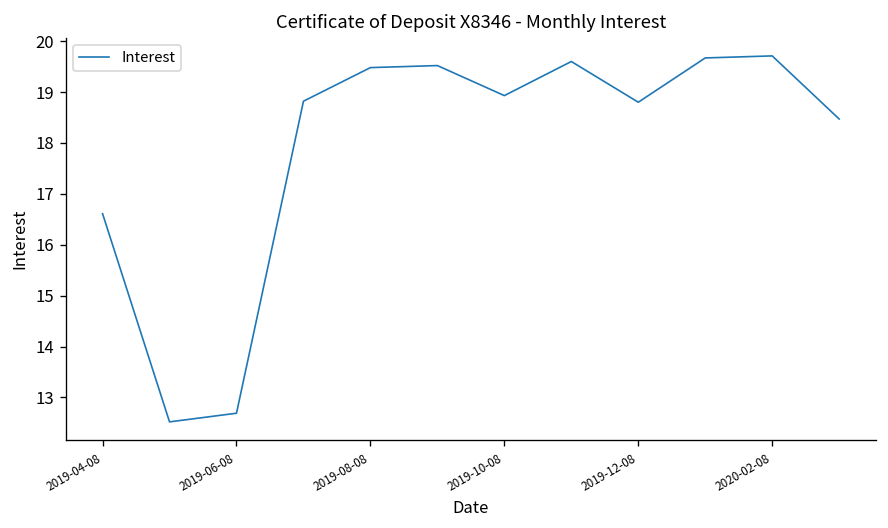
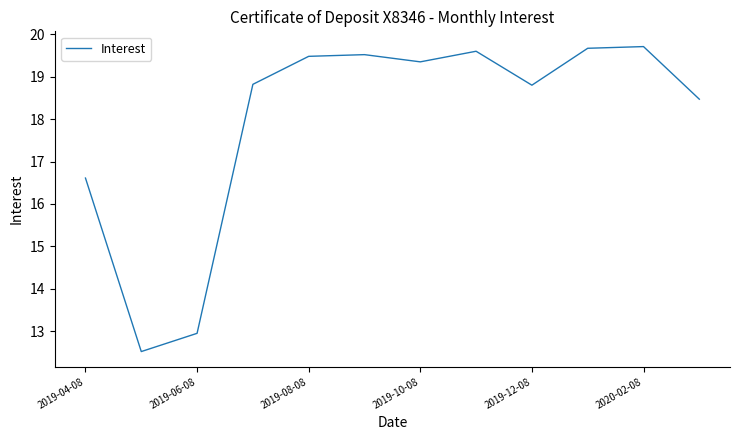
2019-06-08: 12.7 -> 13.0
2019-10-08: 18.9 -> 19.4
